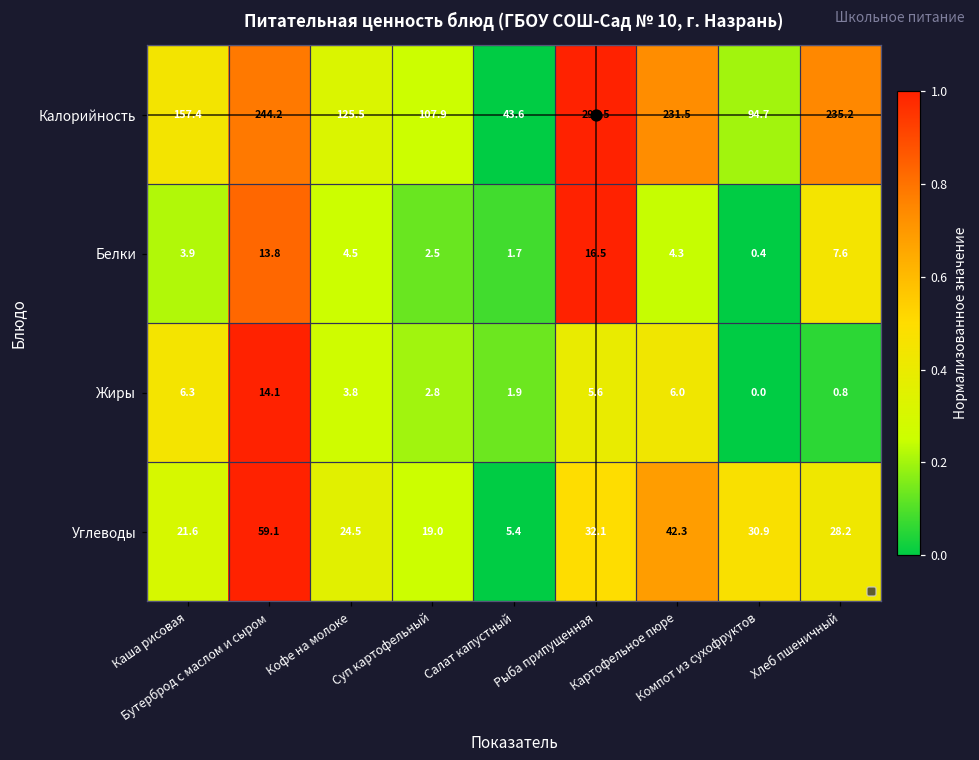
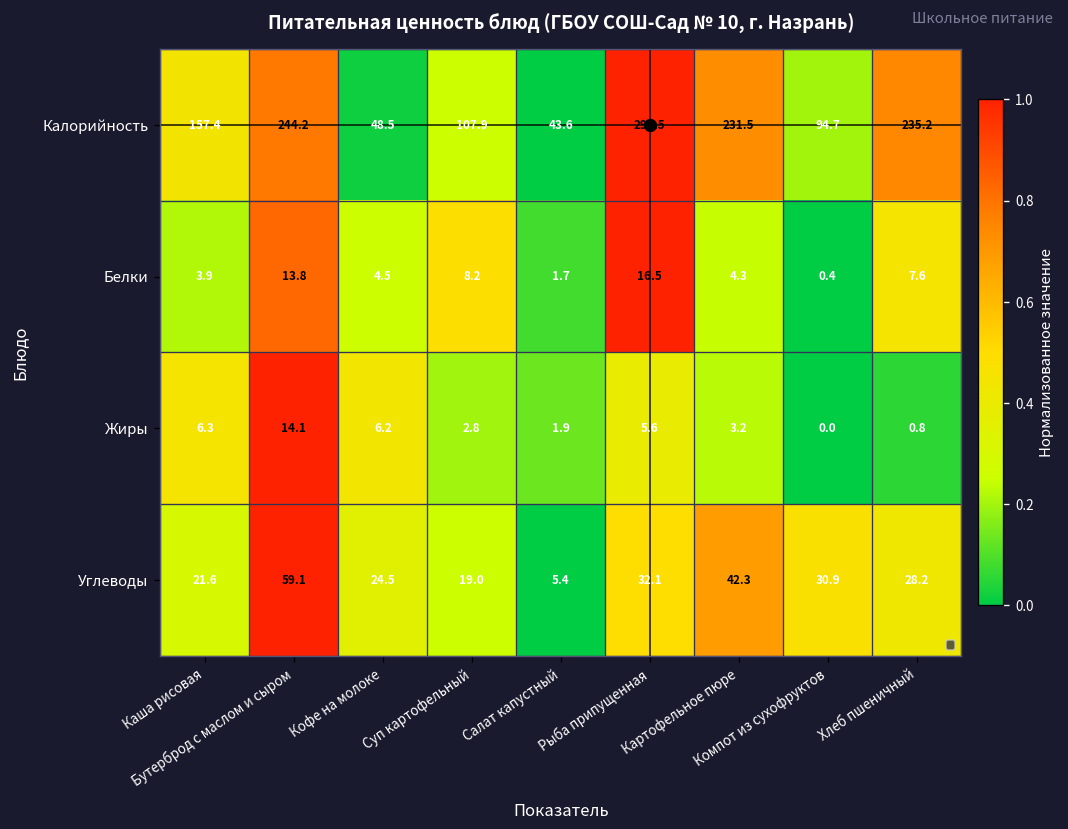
Калорийность, Кофе на молоке: 125.5 -> 48.5
Белки, Суп картофельный: 2.5 -> 8.2
Жиры, Кофе на молоке: 3.8 -> 6.2
Жиры, Картофельное пюре: 6.0 -> 3.2
